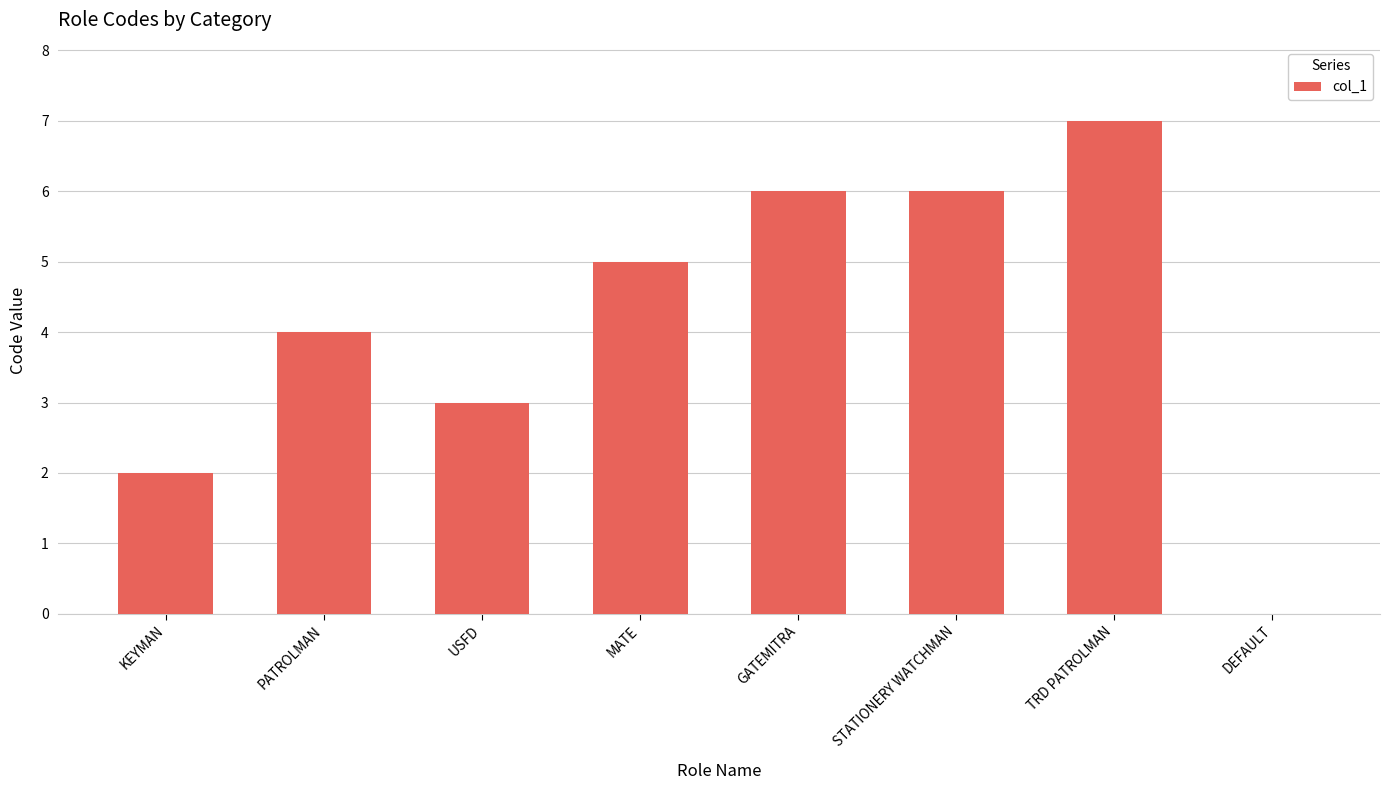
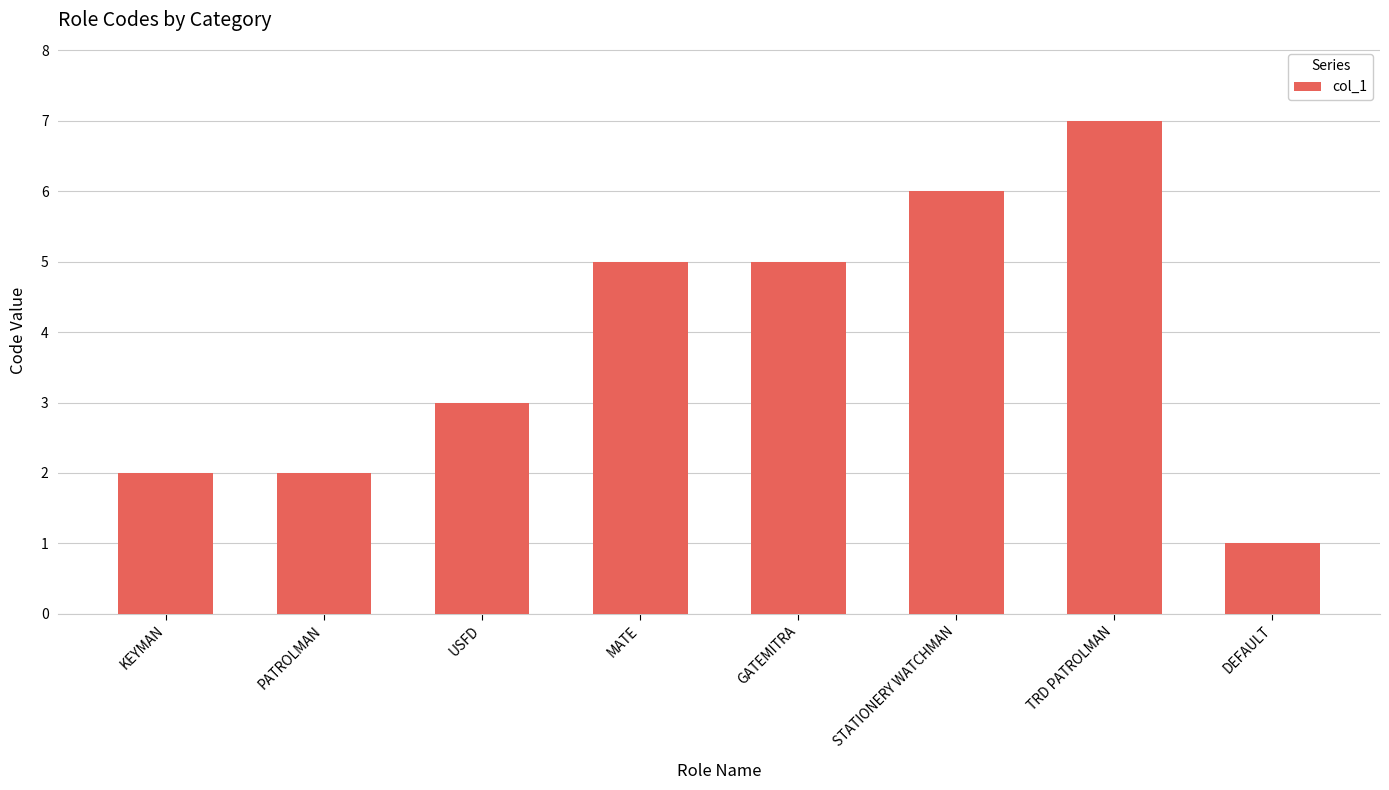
PATROLMAN: 4 -> 2
GATEMITRA: 6 -> 5
DEFAULT: 0 -> 1
